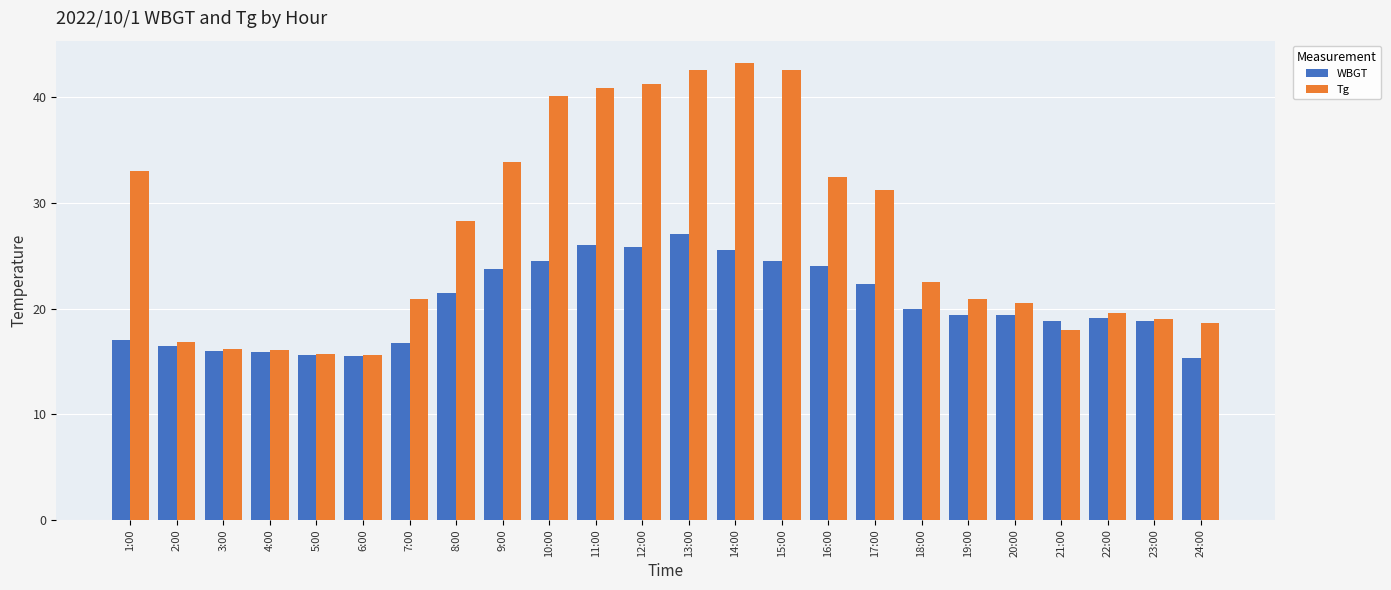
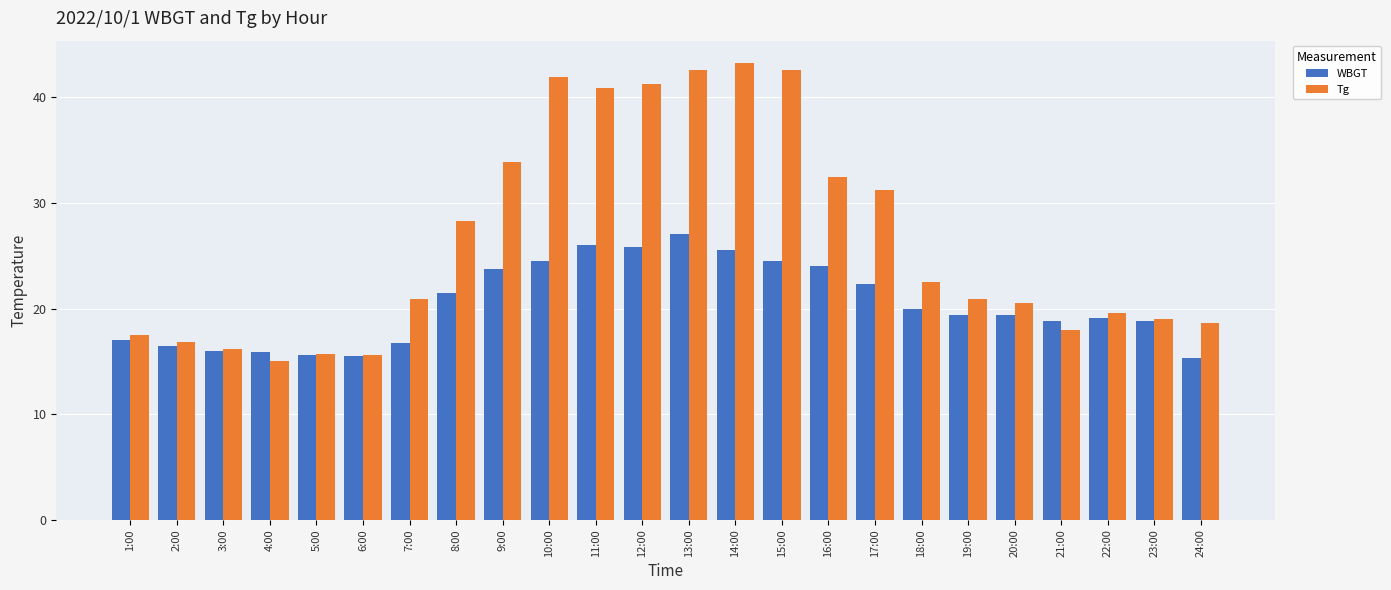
Tg, 1:00: 33.0 -> 17.5
Tg, 4:00: 16.1 -> 15.0
Tg, 10:00: 40.1 -> 41.9
